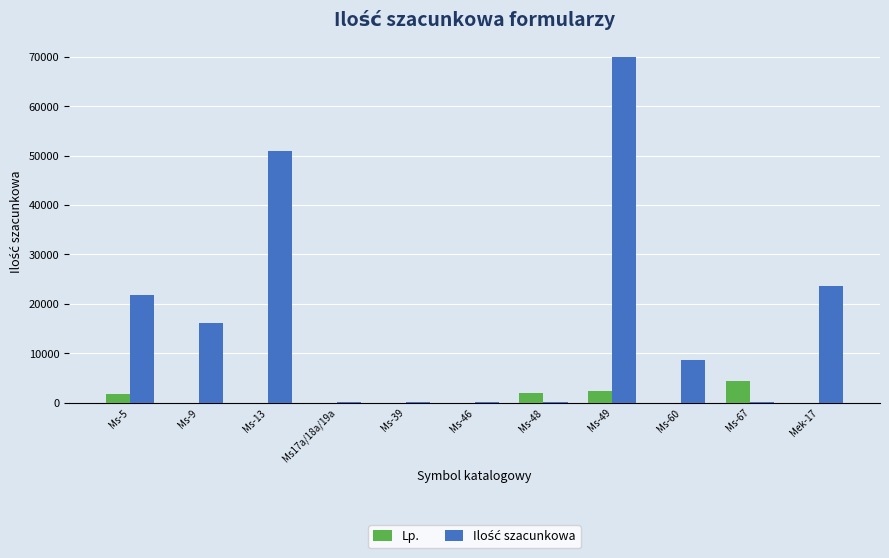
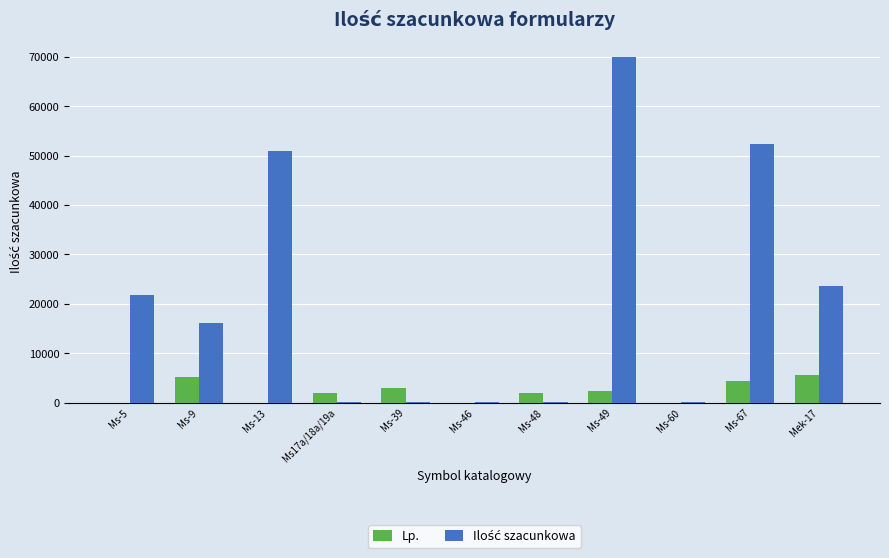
Lp., Ms-5: 2000 -> 0
Lp., Ms-9: 0 -> 5000
Lp., Ms17a/18a/19a: 0 -> 2000
Lp., Ms-39: 0 -> 3000
Ilość szacunkowa, Ms-60: 9000 -> 0
Ilość szacunkowa, Ms-67: 0 -> 52000
Lp., Mek-17: 0 -> 6000
